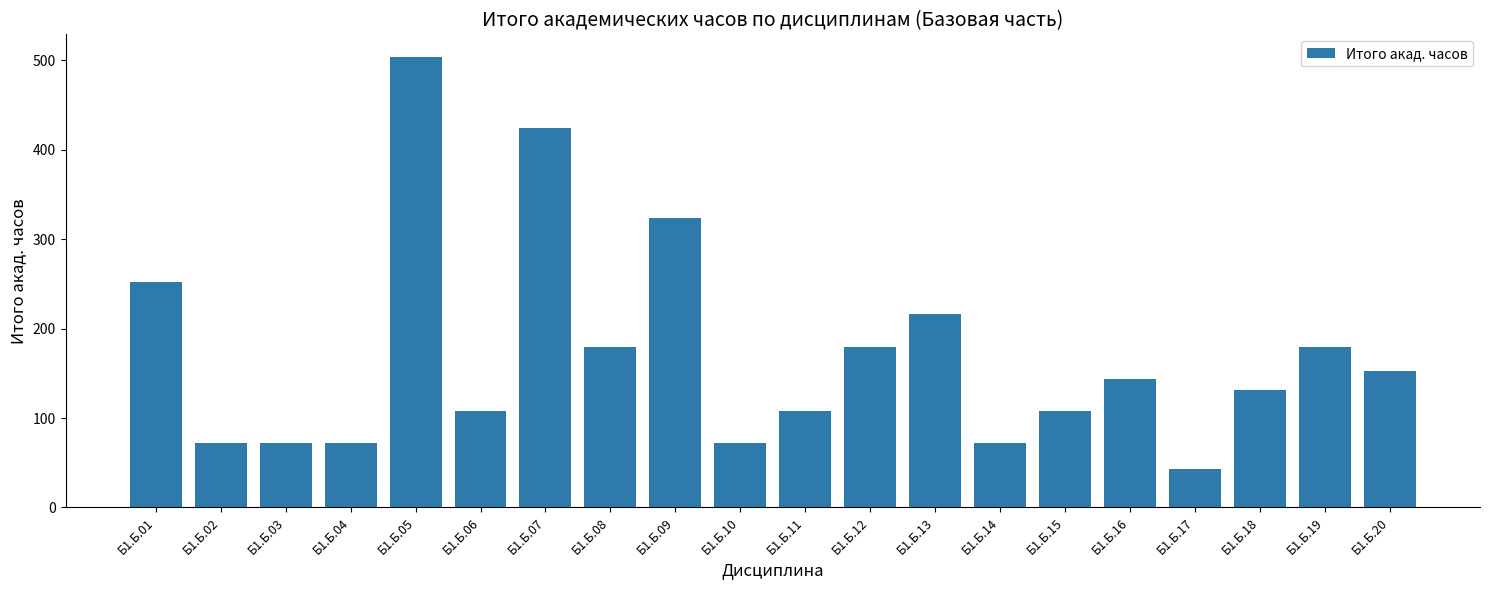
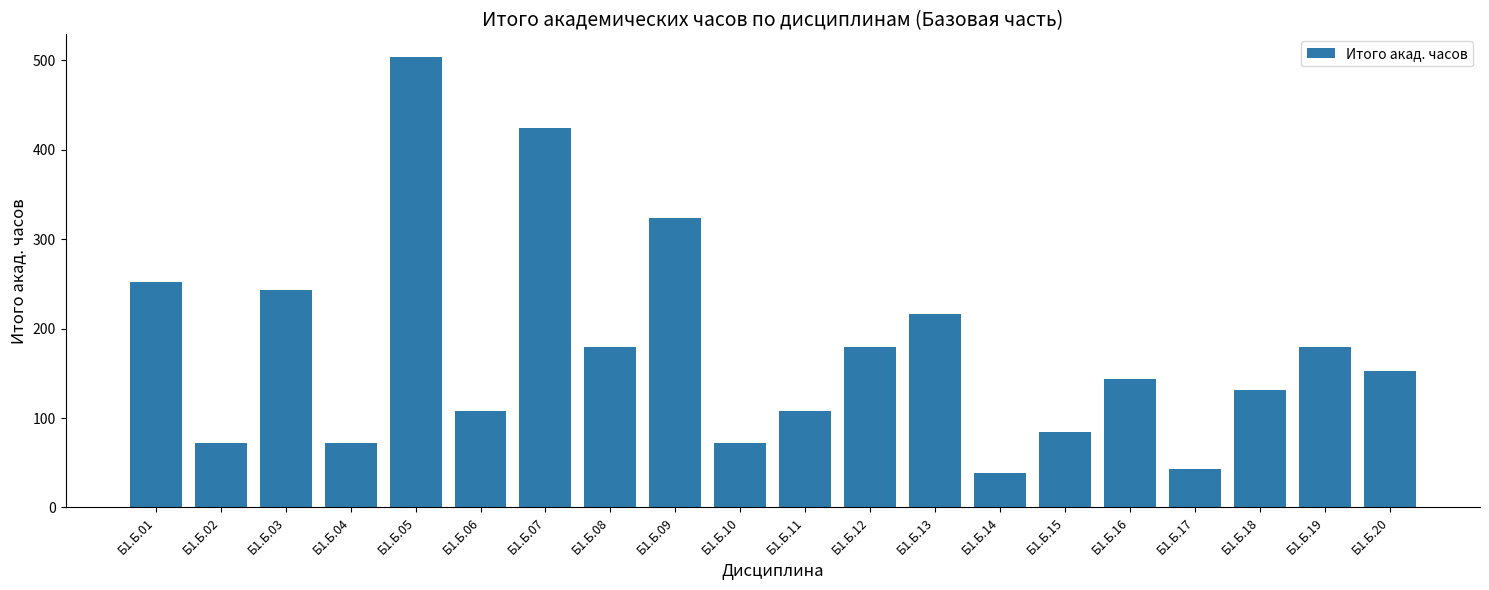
Б1.Б.03: 70 -> 240
Б1.Б.14: 70 -> 40
Б1.Б.15: 110 -> 80
